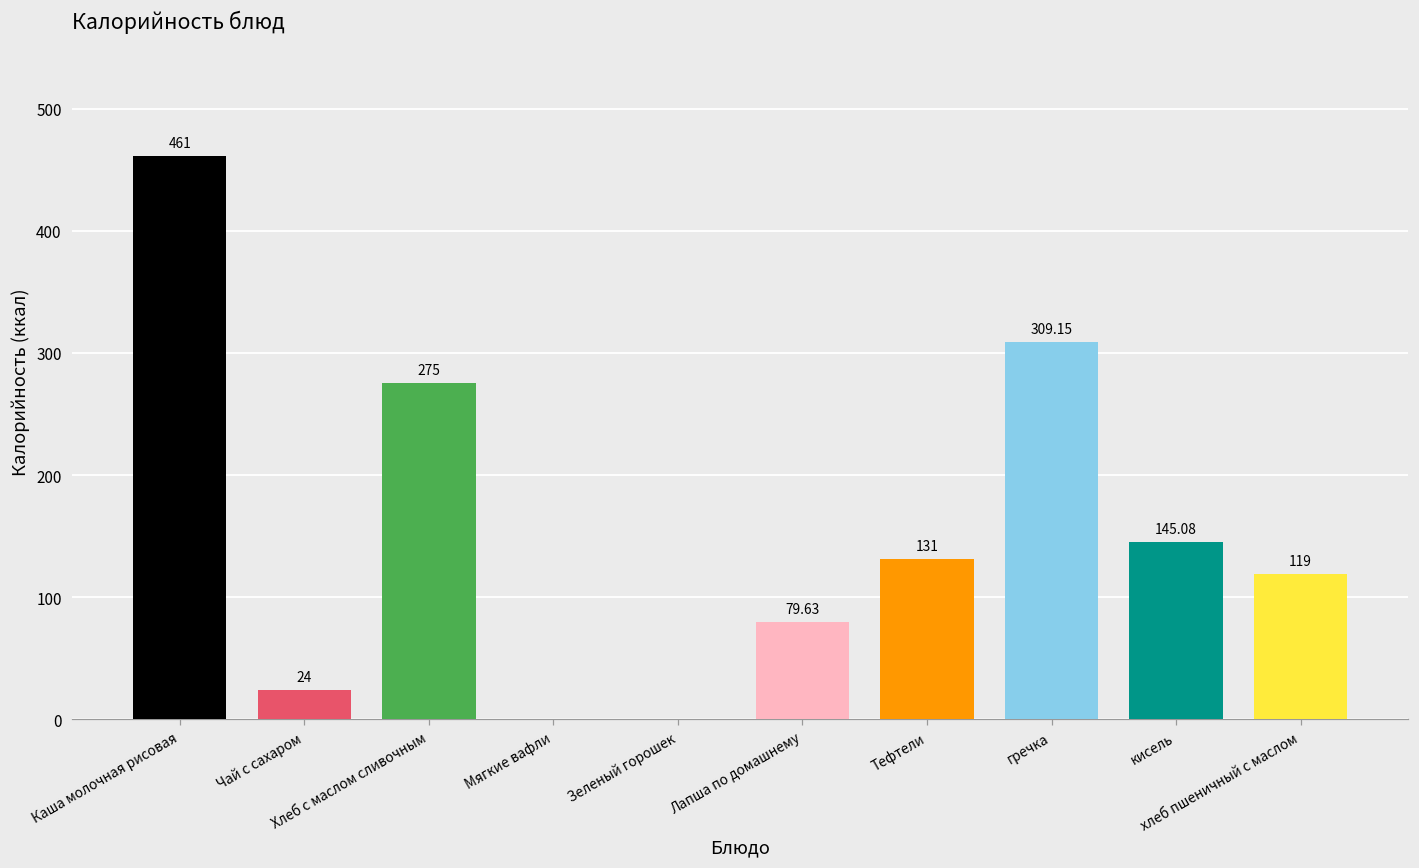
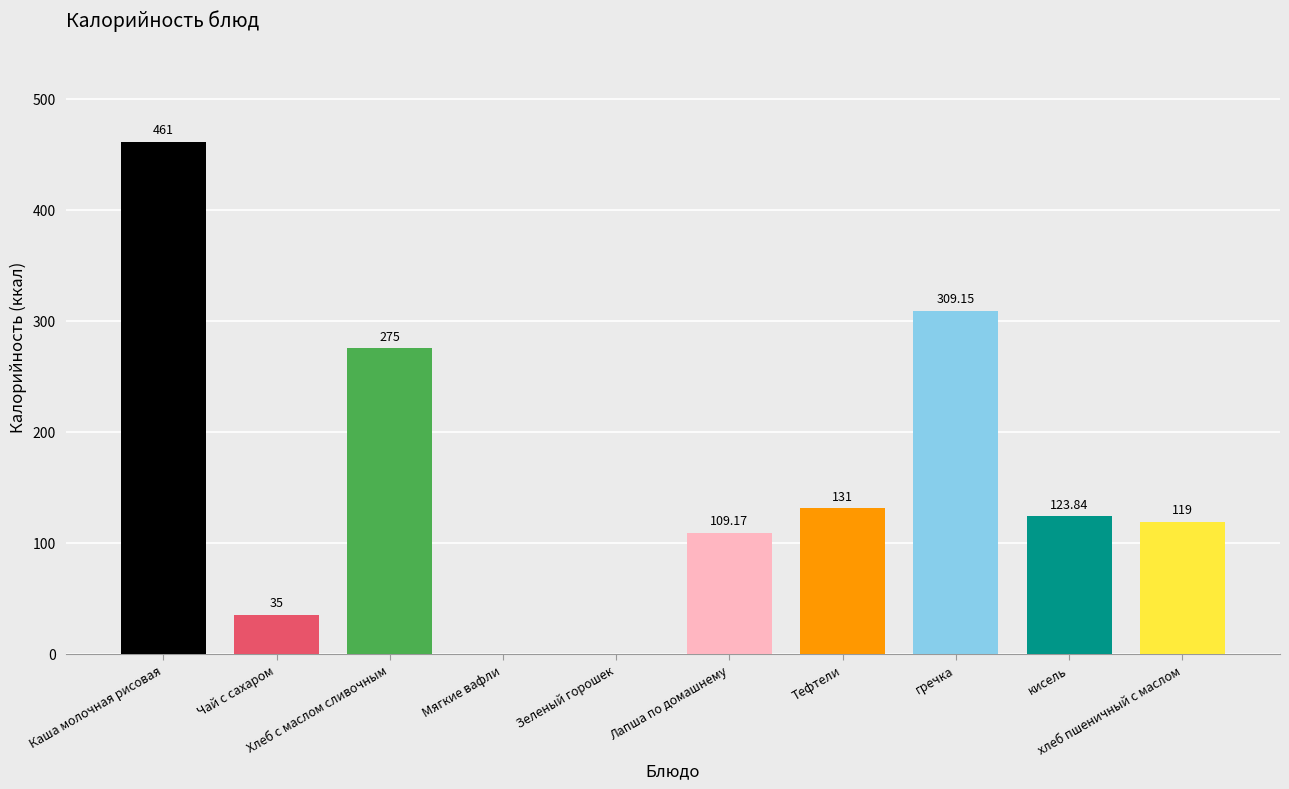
Чай с сахаром: 24 -> 35
Лапша по домашнему: 79.63 -> 109.17
кисель: 145.08 -> 123.84
